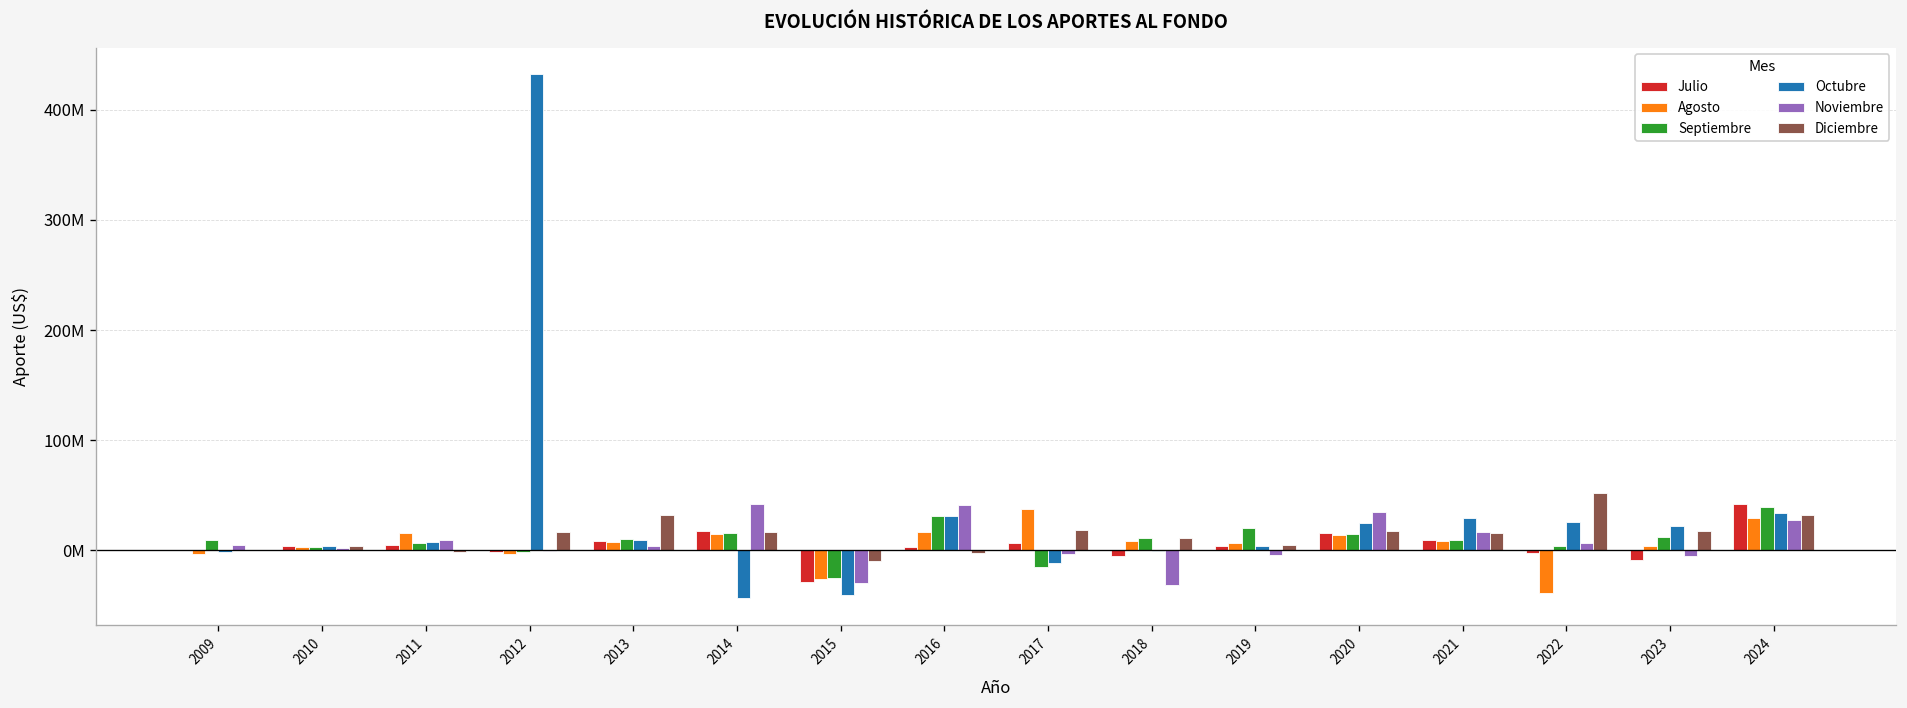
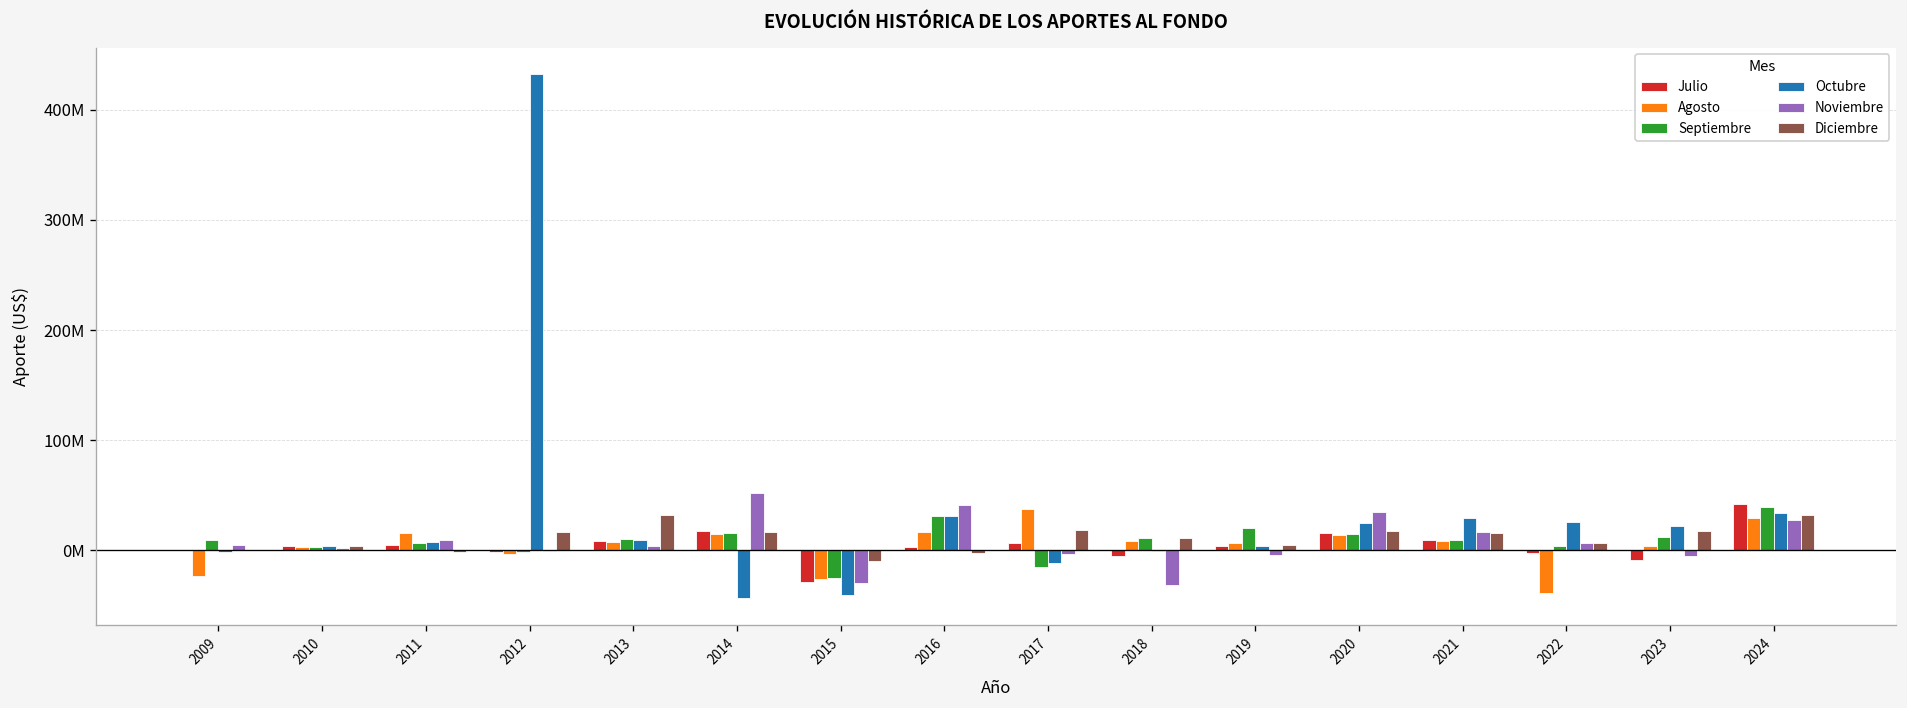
Agosto, 2009: 0 -> -20000000
Noviembre, 2014: 40000000 -> 50000000
Diciembre, 2022: 50000000 -> 10000000
